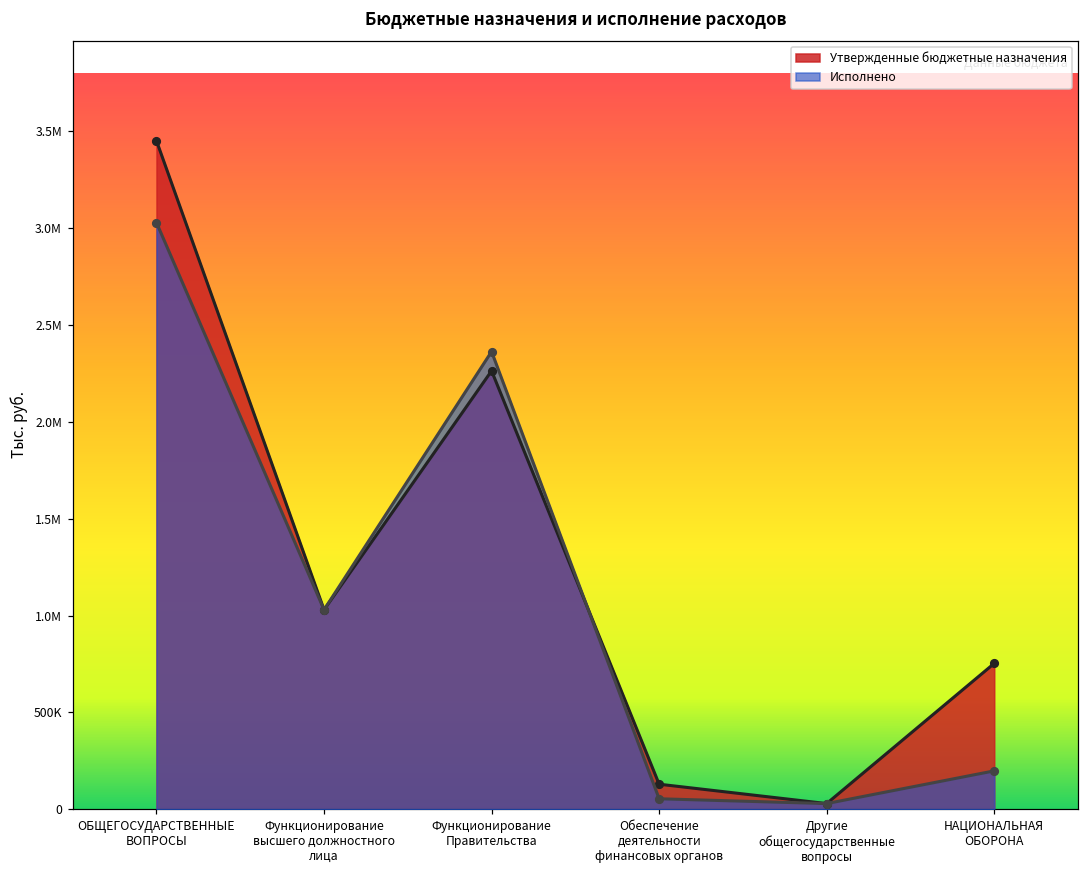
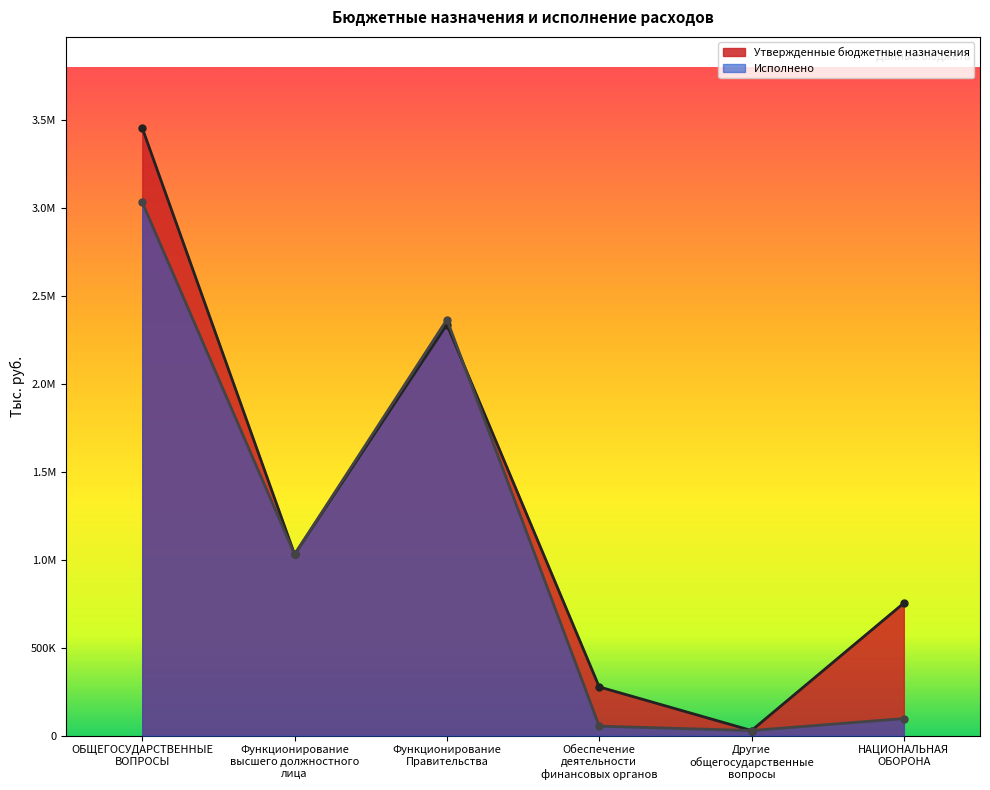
Утвержденные бюджетные назначения, Функционирование Правительства: 2260000 -> 2340000
Утвержденные бюджетные назначения, Обеспечение деятельности финансовых органов: 130000 -> 280000
Исполнено, НАЦИОНАЛЬНАЯ ОБОРОНА: 200000 -> 100000
